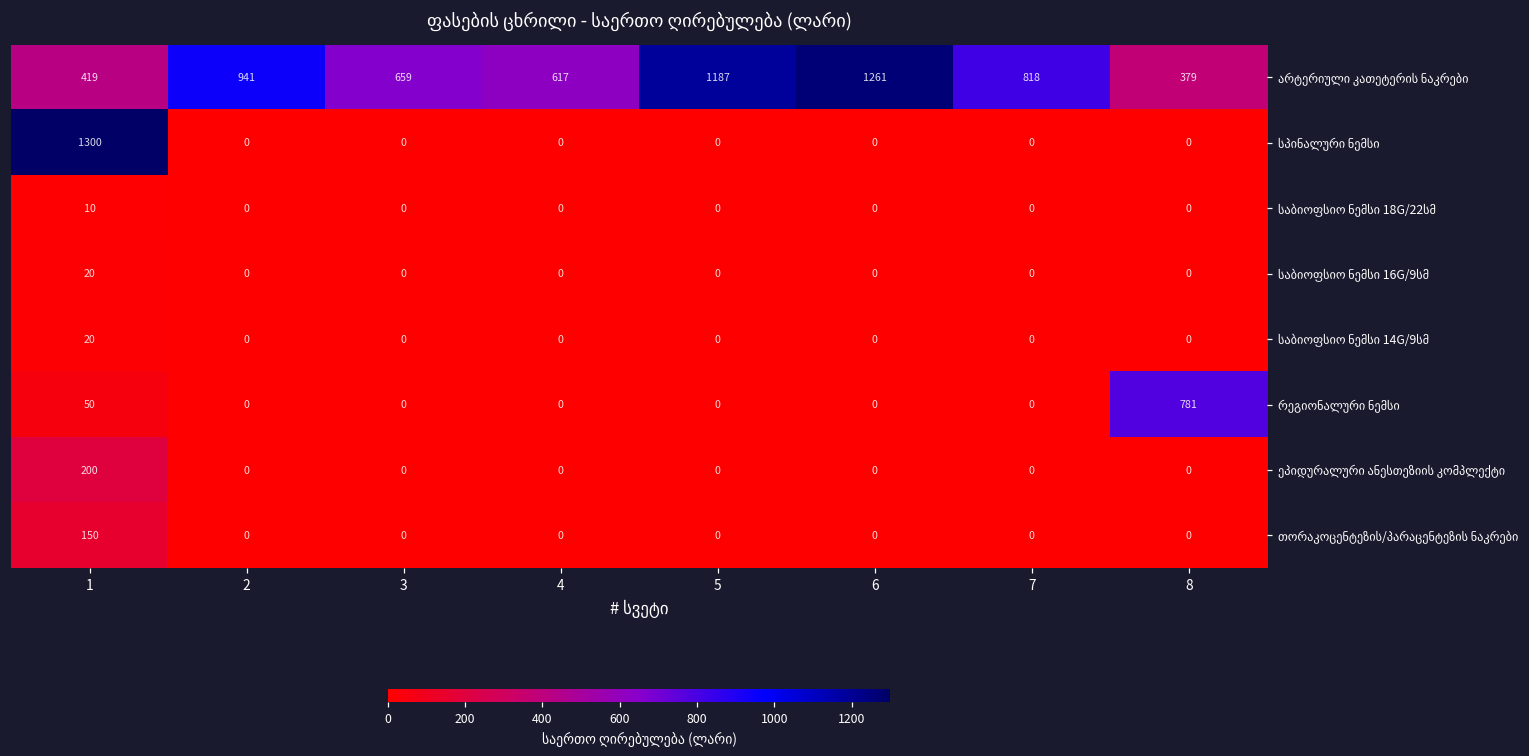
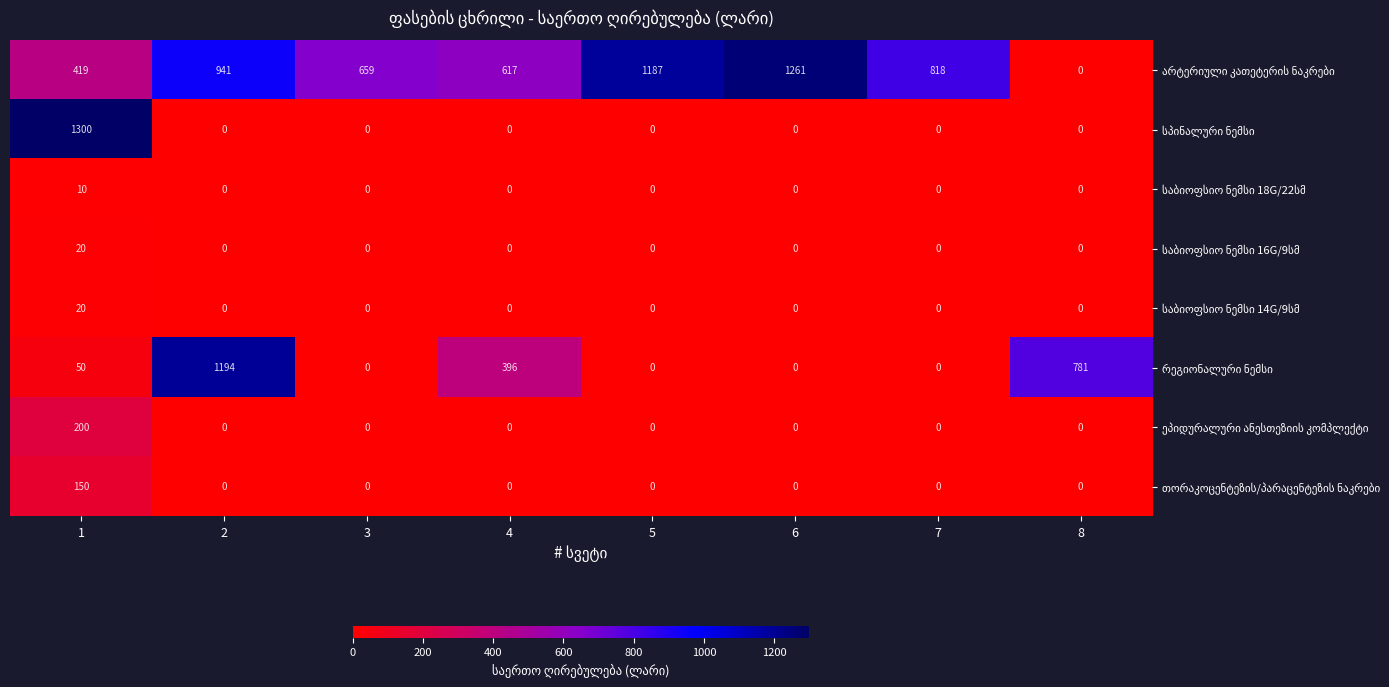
არტერიული კათეტერის ნაკრები, 8: 379 -> 0
რეგიონალური ნემსი, 2: 0 -> 1194
რეგიონალური ნემსი, 4: 0 -> 396
